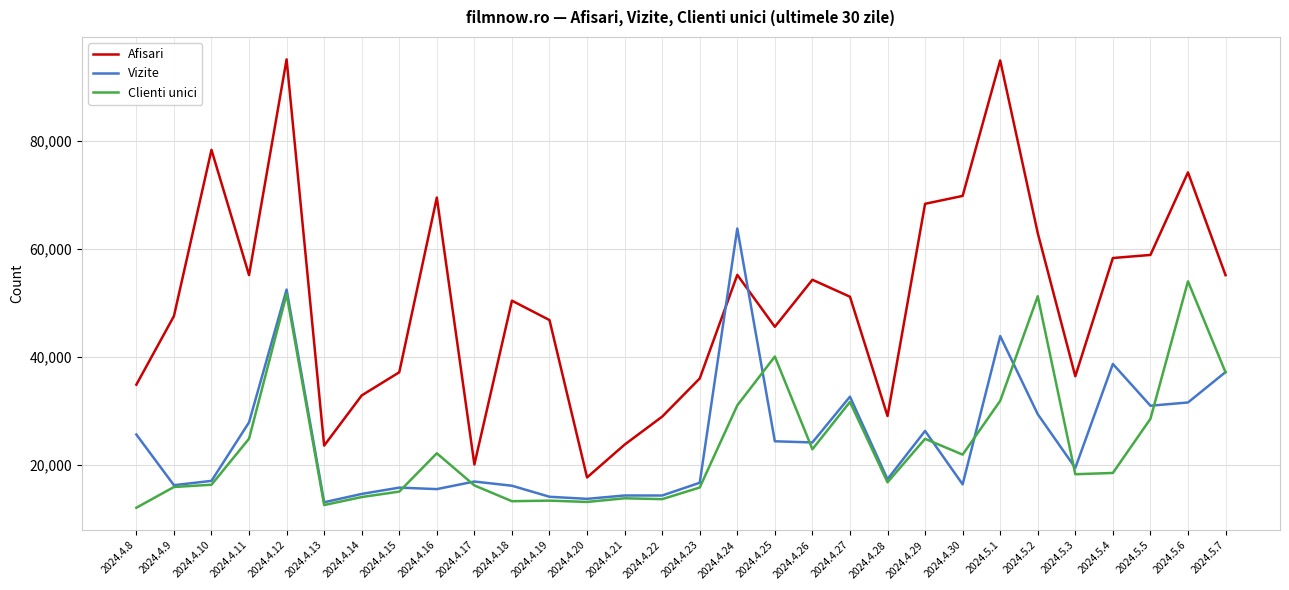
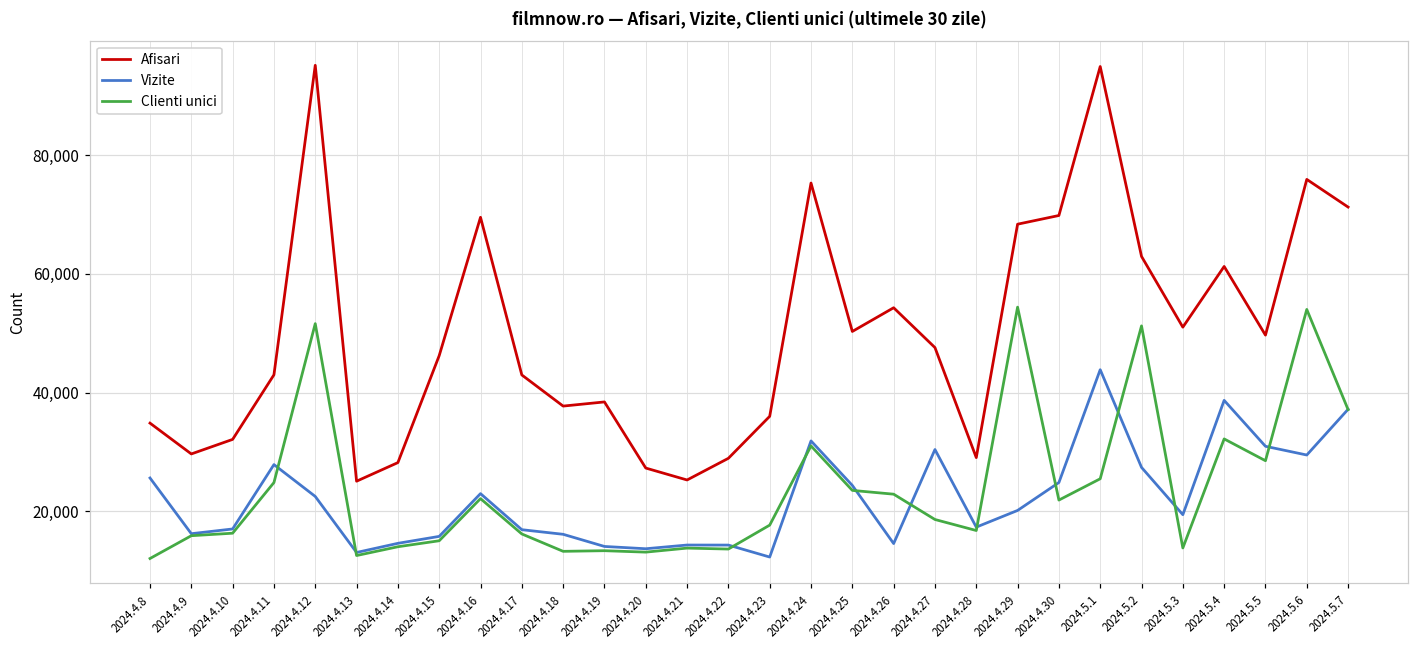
Afisari, 2024.4.9: 48,000 -> 30,000
Afisari, 2024.4.10: 78,000 -> 32,000
Afisari, 2024.4.11: 55,000 -> 43,000
Vizite, 2024.4.12: 52,000 -> 23,000
Afisari, 2024.4.13: 24,000 -> 25,000
Afisari, 2024.4.14: 33,000 -> 28,000
Afisari, 2024.4.15: 37,000 -> 46,000
Vizite, 2024.4.16: 16,000 -> 23,000
Afisari, 2024.4.17: 20,000 -> 43,000
Afisari, 2024.4.18: 50,000 -> 38,000
Afisari, 2024.4.19: 47,000 -> 38,000
Afisari, 2024.4.20: 18,000 -> 27,000
Afisari, 2024.4.21: 24,000 -> 25,000
Vizite, 2024.4.23: 17,000 -> 12,000
Clienti unici, 2024.4.23: 16,000 -> 18,000
Afisari, 2024.4.24: 55,000 -> 75,000
Vizite, 2024.4.24: 64,000 -> 32,000
Afisari, 2024.4.25: 46,000 -> 50,000
Clienti unici, 2024.4.25: 40,000 -> 24,000
Vizite, 2024.4.26: 24,000 -> 15,000
Afisari, 2024.4.27: 51,000 -> 48,000
Vizite, 2024.4.27: 33,000 -> 30,000
Clienti unici, 2024.4.27: 32,000 -> 19,000
Vizite, 2024.4.29: 26,000 -> 20,000
Clienti unici, 2024.4.29: 25,000 -> 54,000
Vizite, 2024.4.30: 16,000 -> 25,000
Clienti unici, 2024.5.1: 32,000 -> 25,000
Vizite, 2024.5.2: 29,000 -> 27,000
Afisari, 2024.5.3: 36,000 -> 51,000
Clienti unici, 2024.5.3: 18,000 -> 14,000
Afisari, 2024.5.4: 58,000 -> 61,000
Clienti unici, 2024.5.4: 19,000 -> 32,000
Afisari, 2024.5.5: 59,000 -> 50,000
Afisari, 2024.5.6: 74,000 -> 76,000
Vizite, 2024.5.6: 32,000 -> 29,000
Afisari, 2024.5.7: 55,000 -> 71,000
